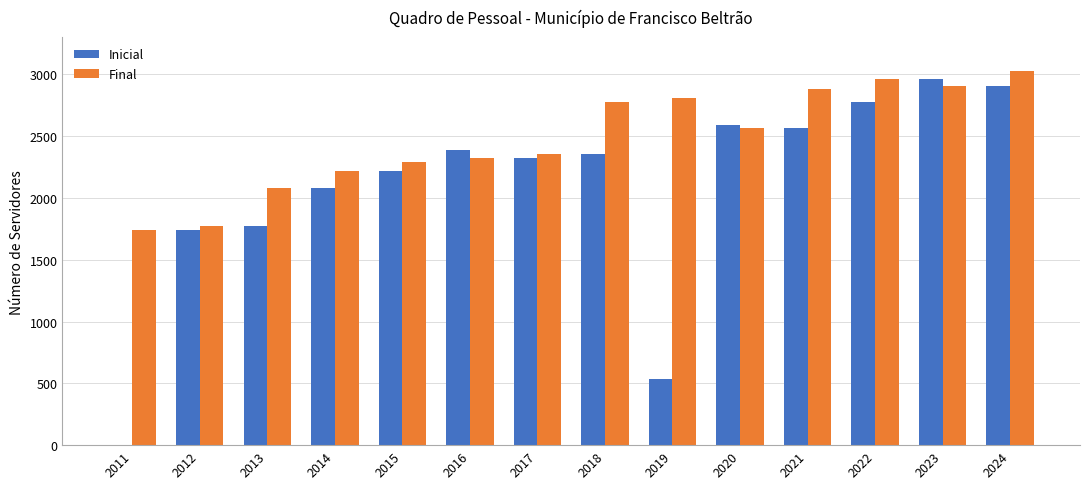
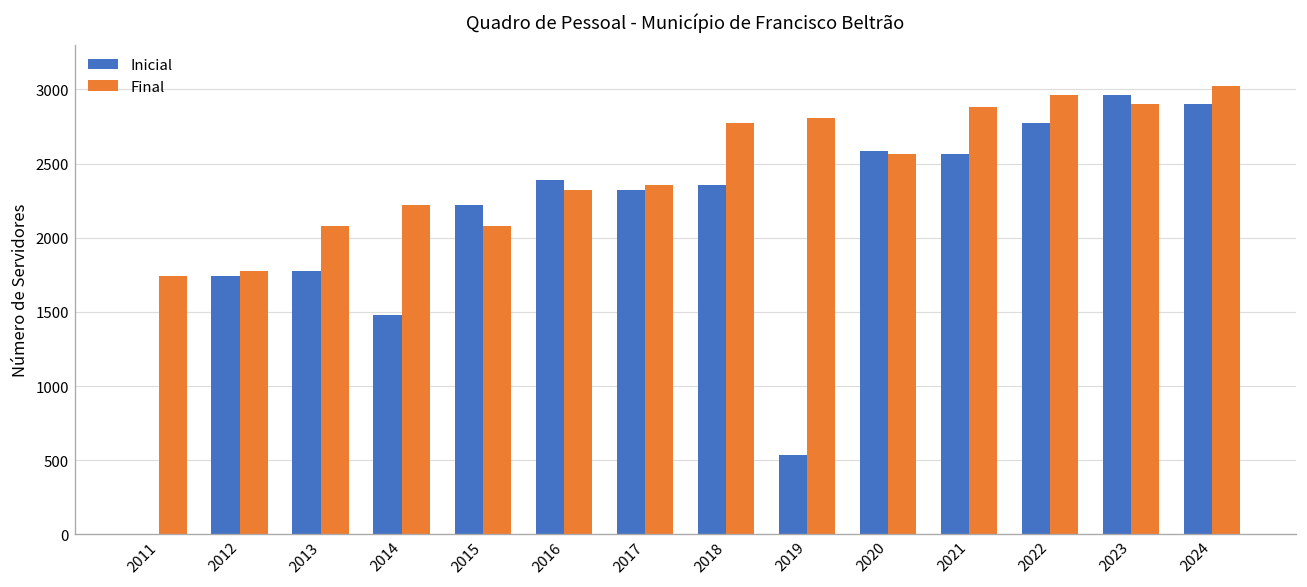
Inicial, 2014: 2080 -> 1480
Final, 2015: 2290 -> 2080
